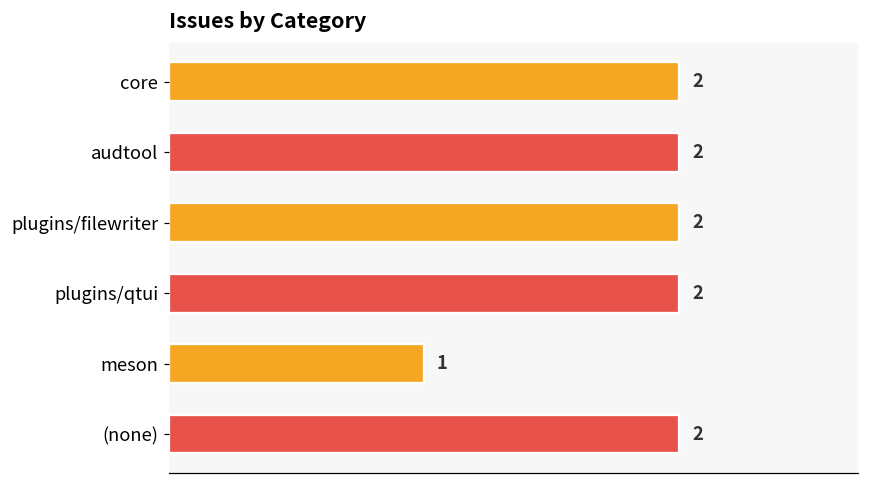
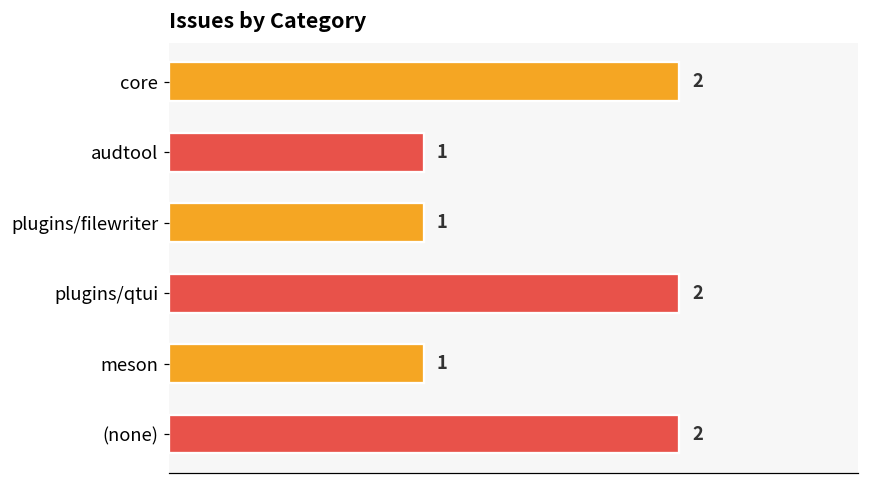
audtool: 2 -> 1
plugins/filewriter: 2 -> 1
